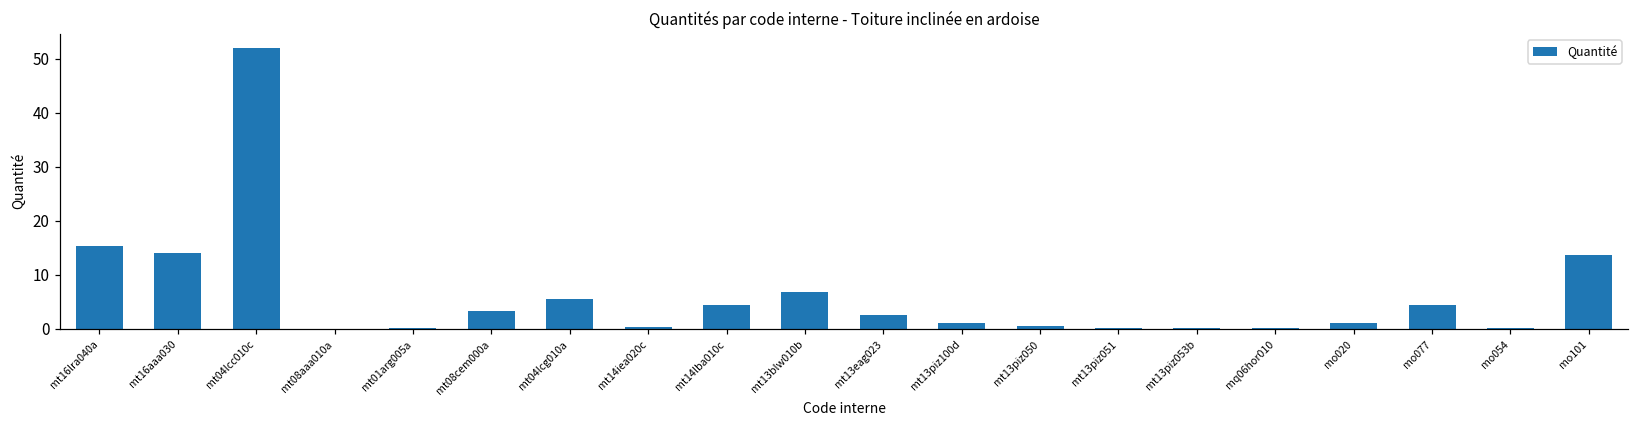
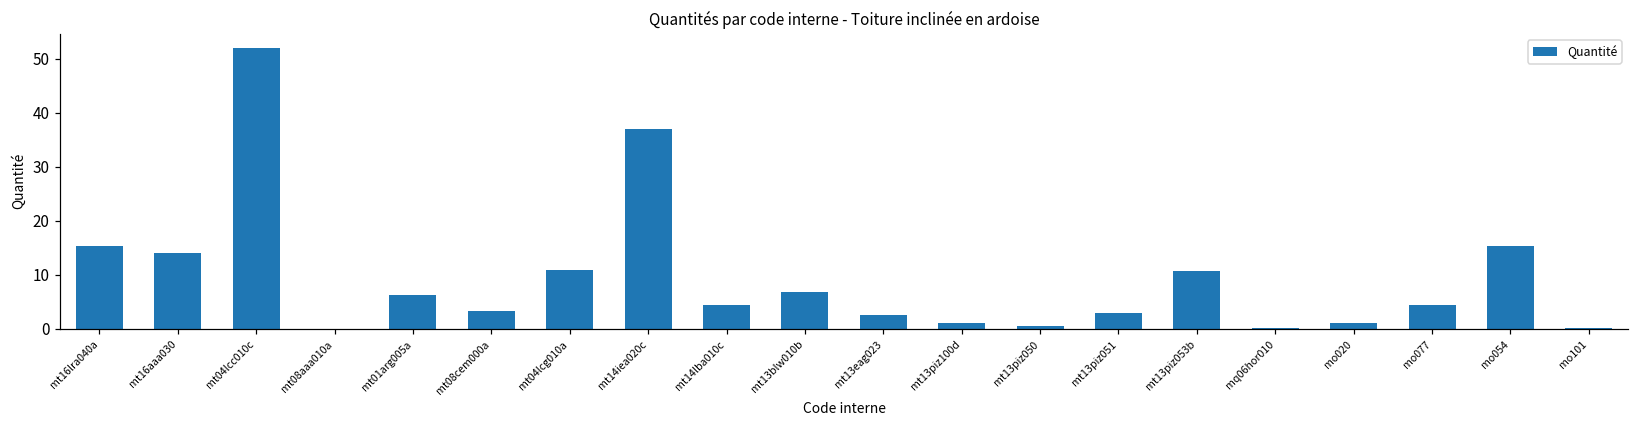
mt01arg005a: 0 -> 6
mt04lcg010a: 5 -> 11
mt14iea020c: 0 -> 37
mt13piz051: 0 -> 3
mt13piz053b: 0 -> 11
mo054: 0 -> 15
mo101: 14 -> 0
